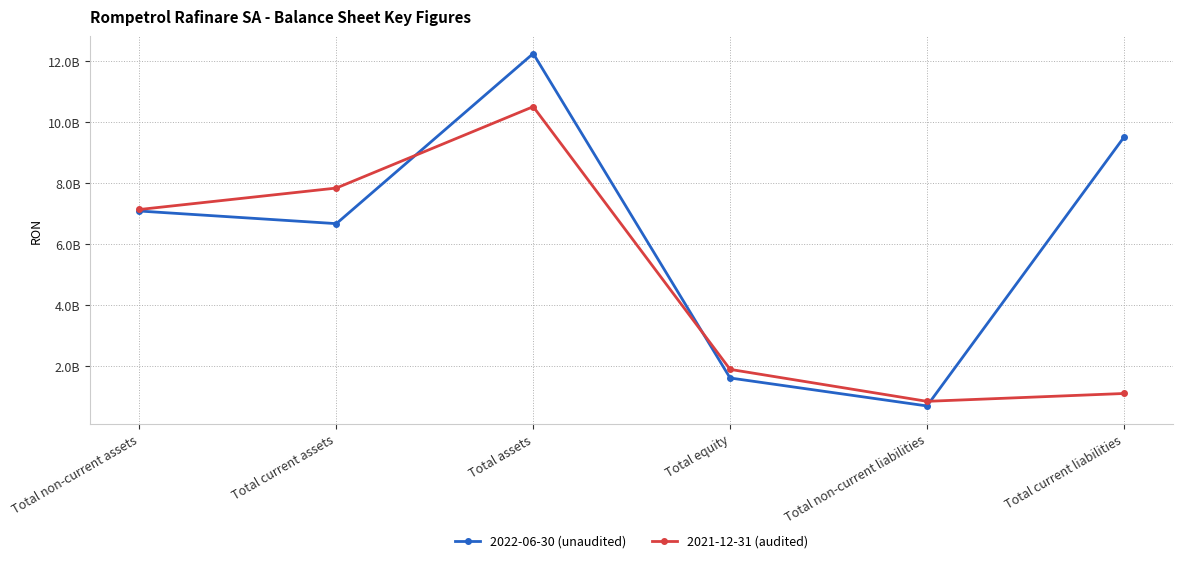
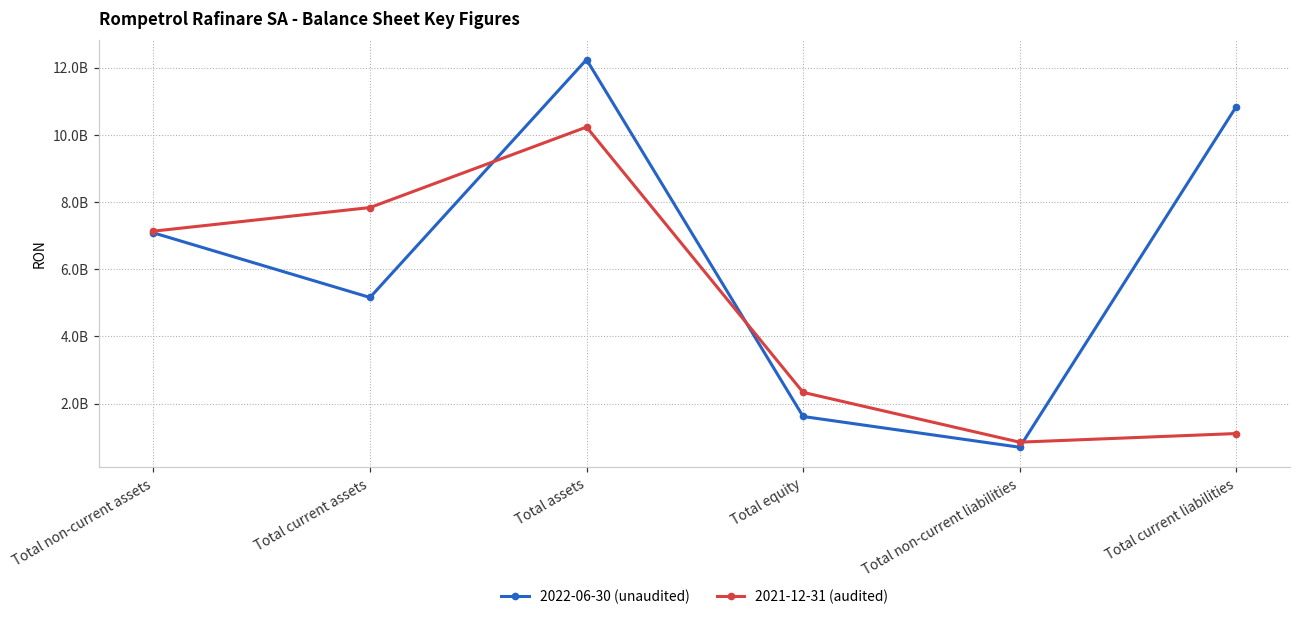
2022-06-30 (unaudited), Total current assets: 6700000000 -> 5200000000
2021-12-31 (audited), Total assets: 10500000000 -> 10200000000
2021-12-31 (audited), Total equity: 1900000000 -> 2300000000
2022-06-30 (unaudited), Total current liabilities: 9500000000 -> 10800000000
